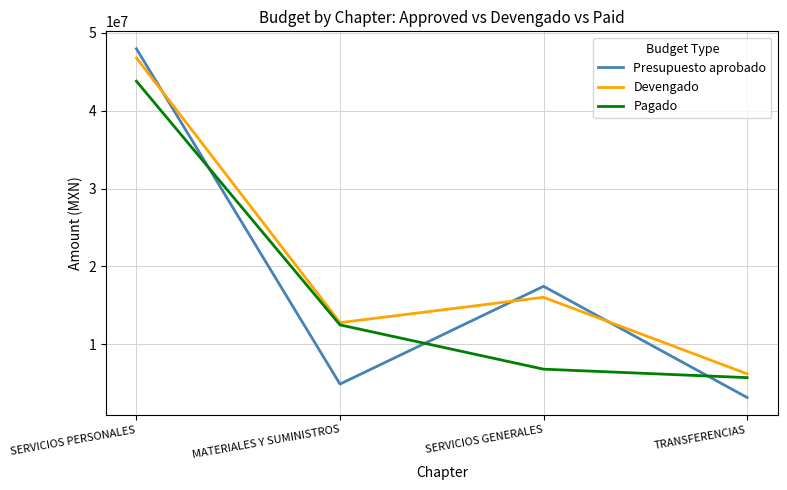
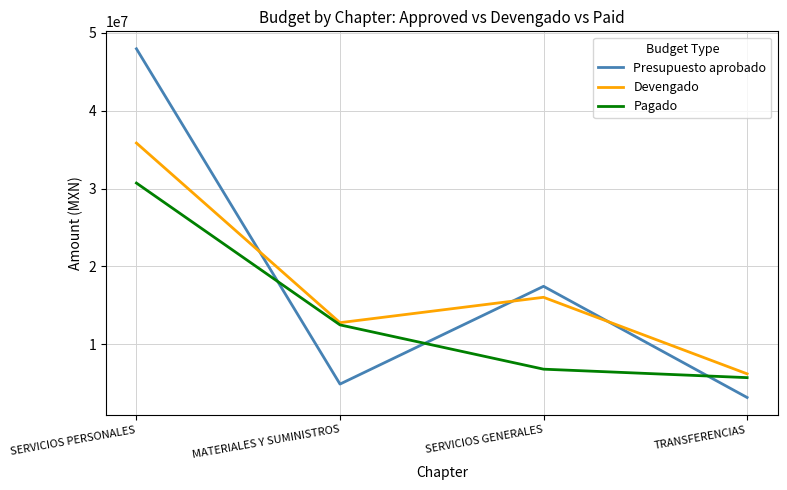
Devengado, SERVICIOS PERSONALES: 47000000 -> 36000000
Pagado, SERVICIOS PERSONALES: 44000000 -> 31000000
